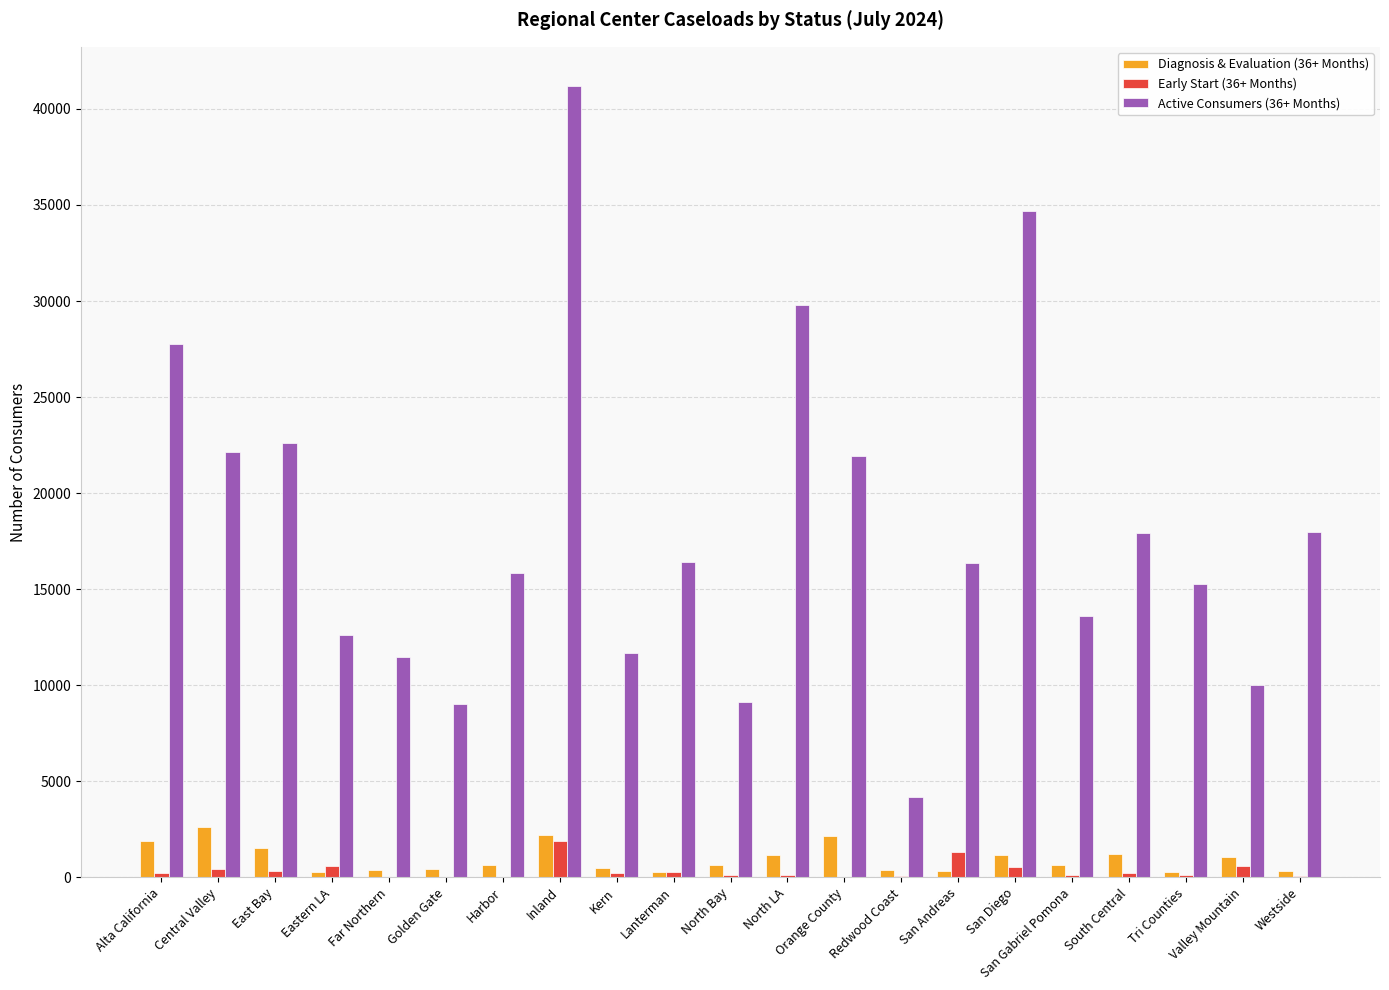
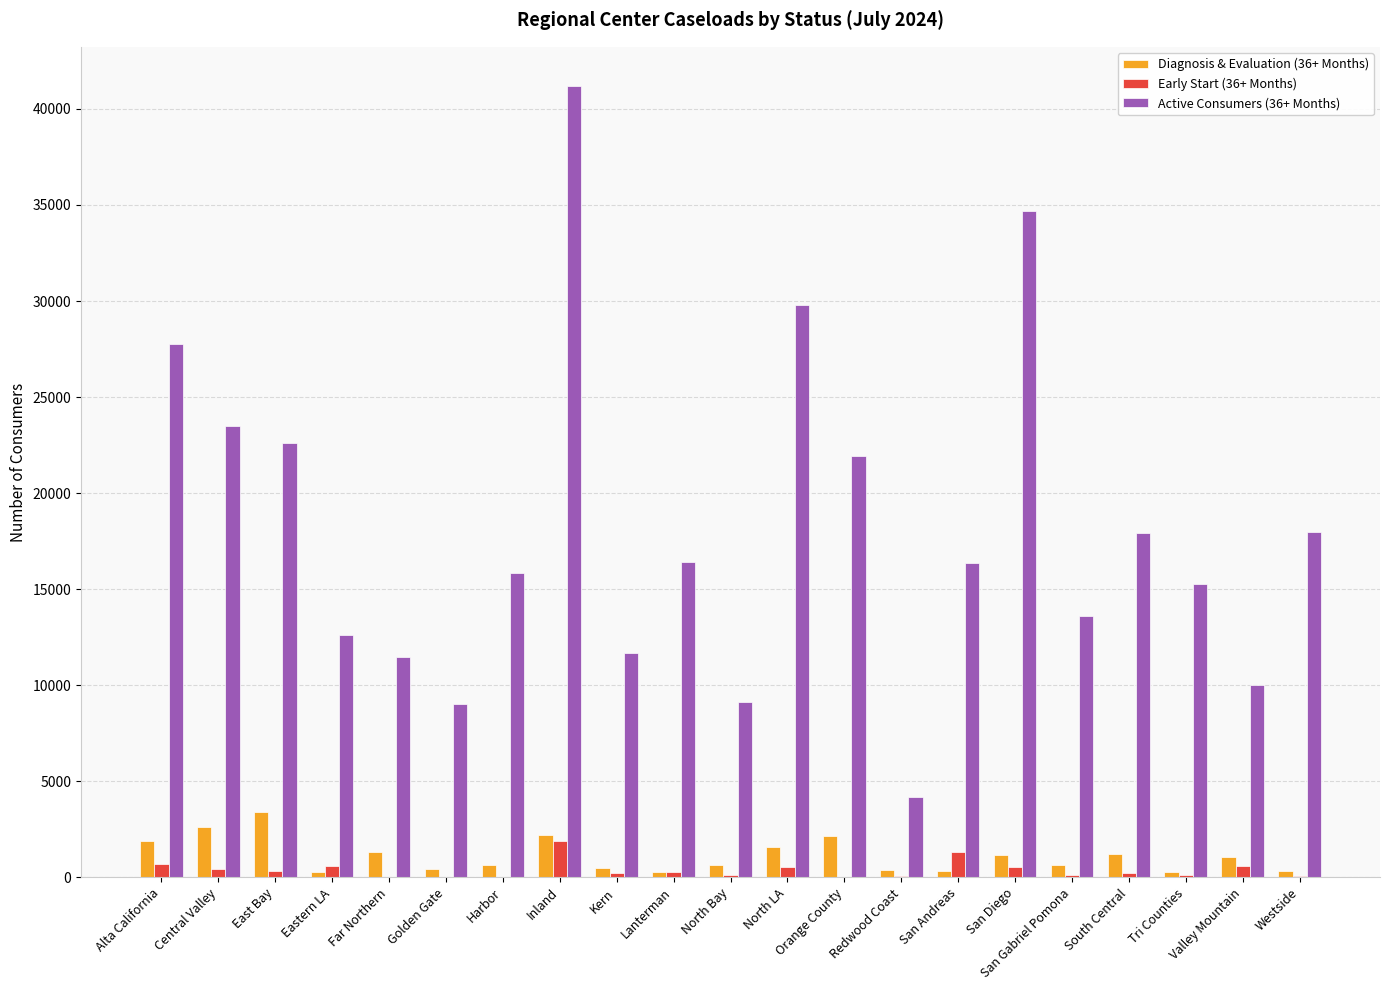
Early Start (36+ Months), Alta California: 200 -> 700
Active Consumers (36+ Months), Central Valley: 22100 -> 23500
Diagnosis & Evaluation (36+ Months), East Bay: 1500 -> 3400
Diagnosis & Evaluation (36+ Months), Far Northern: 400 -> 1300
Diagnosis & Evaluation (36+ Months), North LA: 1100 -> 1600
Early Start (36+ Months), North LA: 100 -> 600
